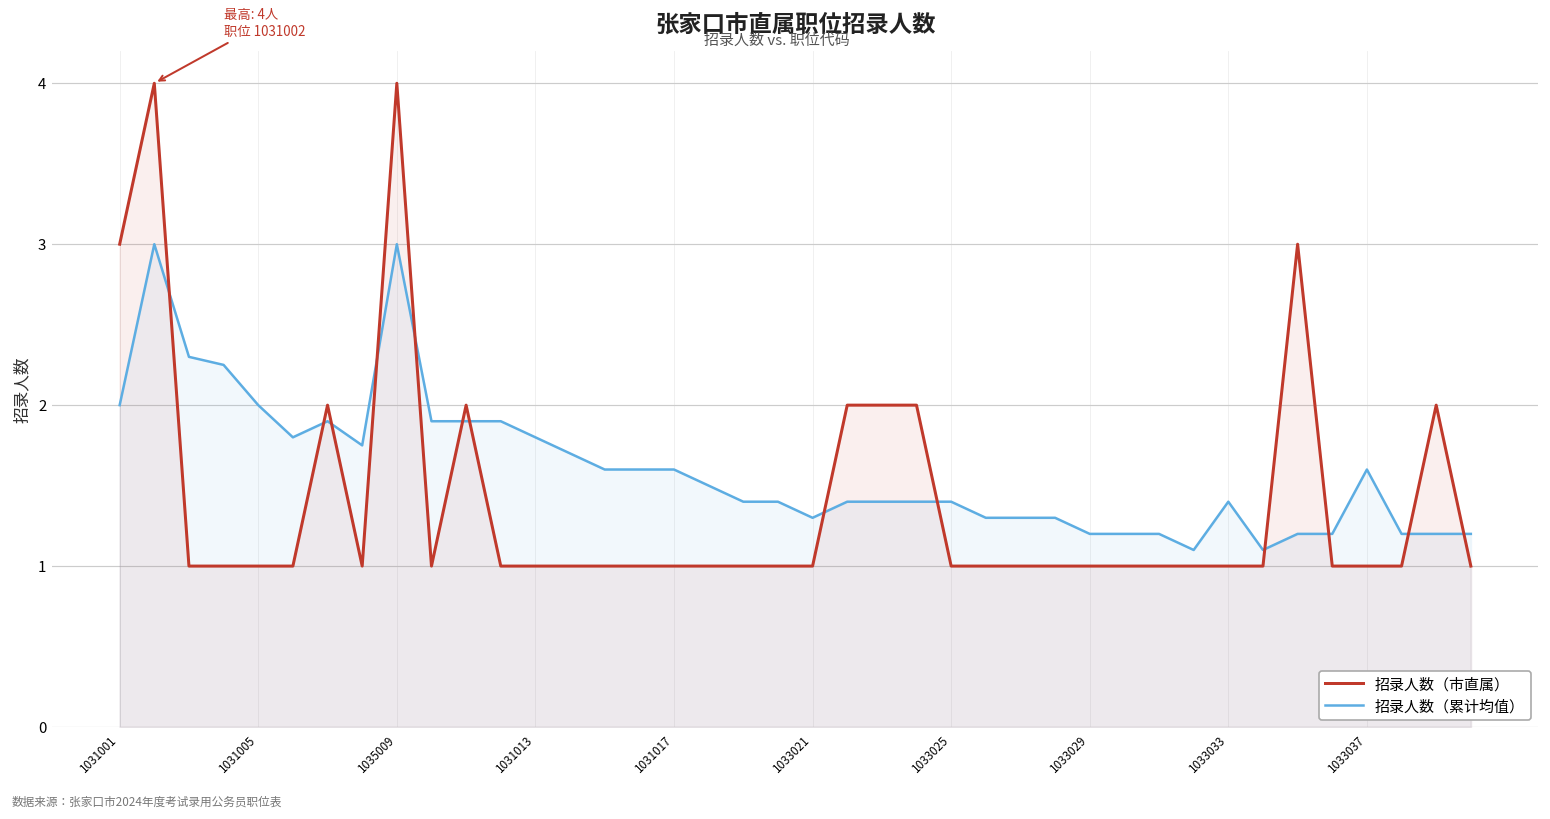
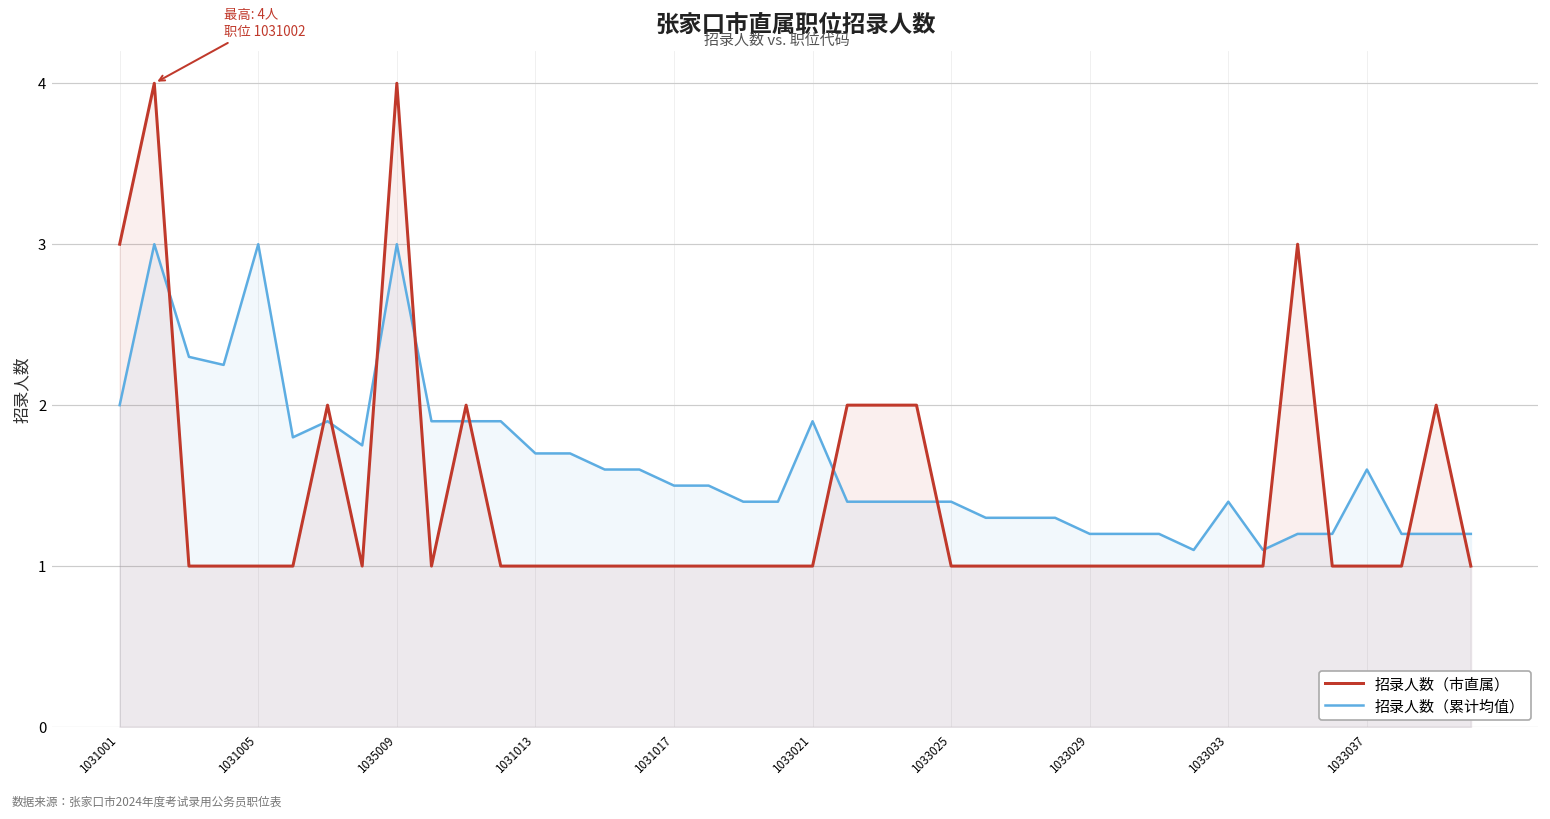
招录人数（累计均值）, 1031005: 2 -> 3
招录人数（累计均值）, 1031013: 1.8 -> 1.7
招录人数（累计均值）, 1031017: 1.6 -> 1.5
招录人数（累计均值）, 1033021: 1.3 -> 1.9
